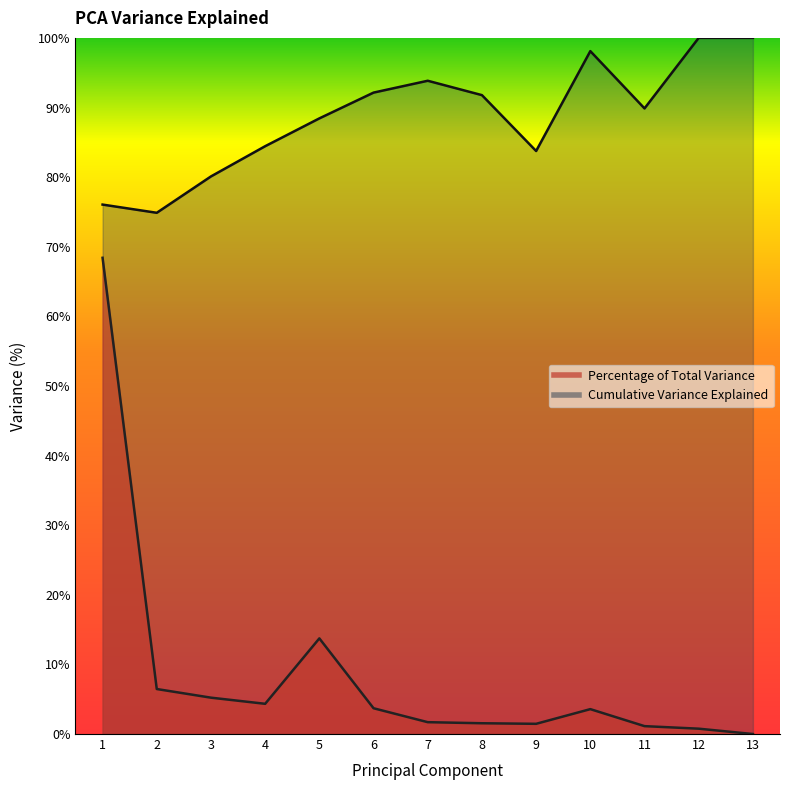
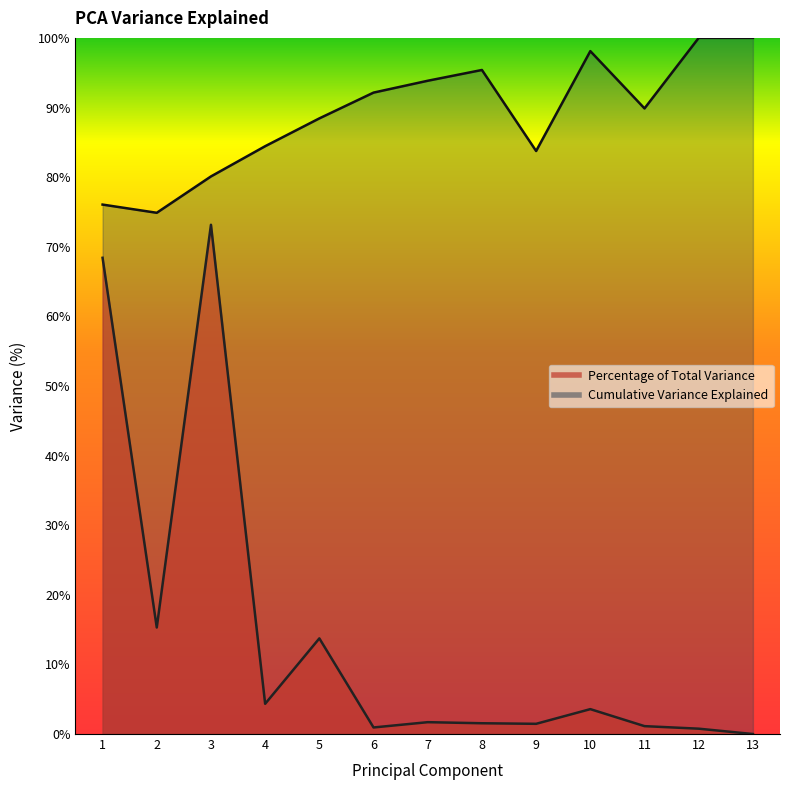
Percentage of Total Variance, 2: 6% -> 15%
Percentage of Total Variance, 3: 5% -> 73%
Percentage of Total Variance, 6: 4% -> 1%
Cumulative Variance Explained, 8: 92% -> 95%
